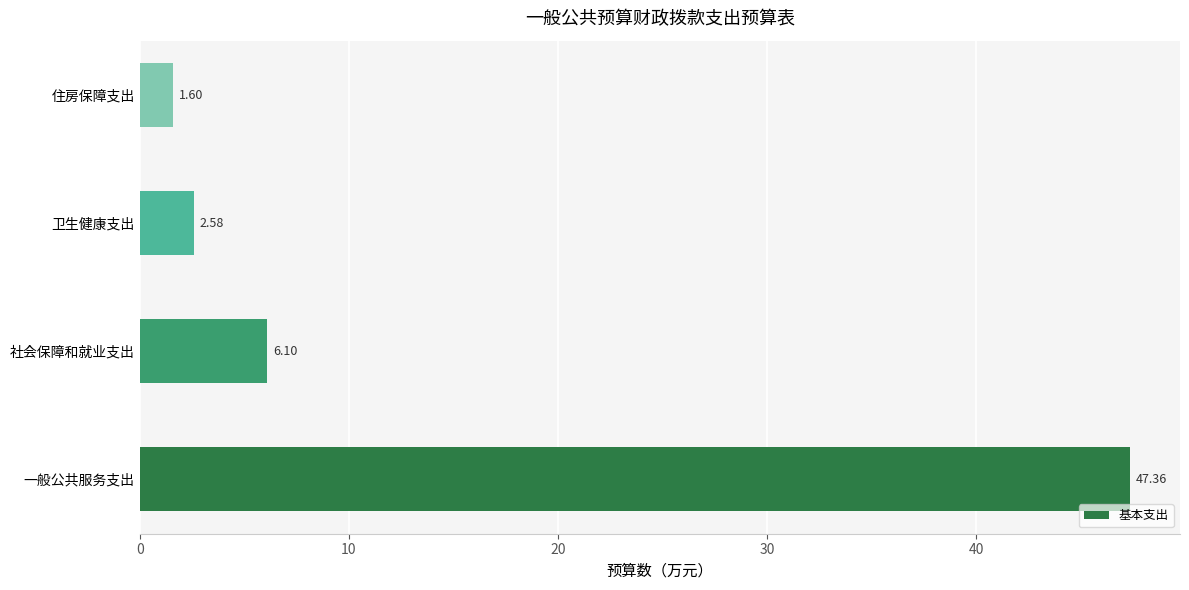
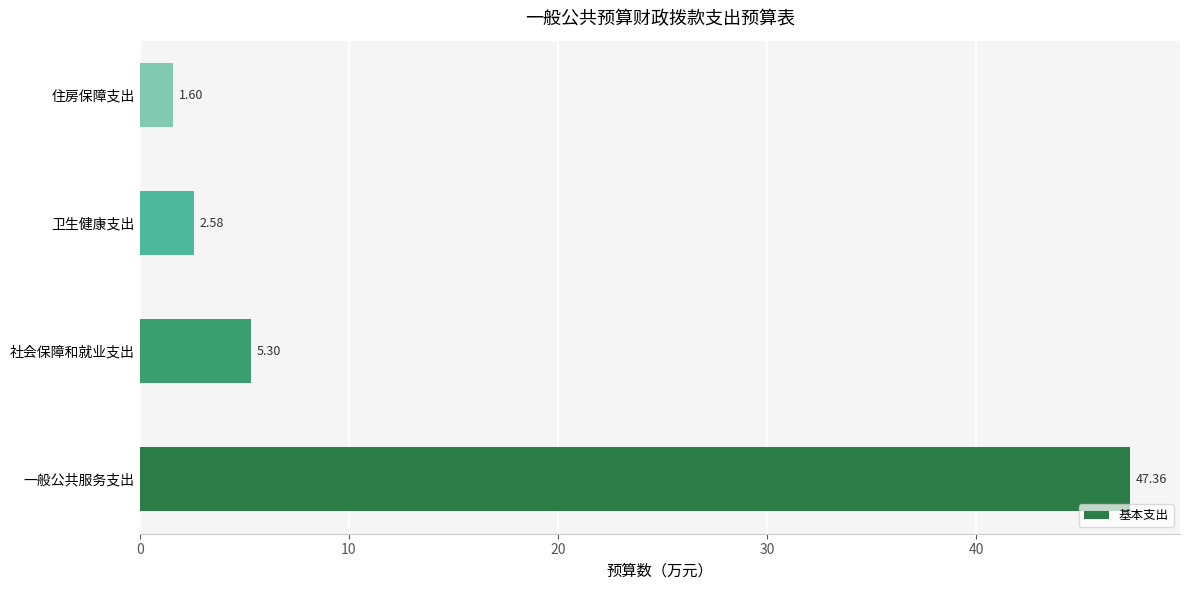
社会保障和就业支出: 6.10 -> 5.30
